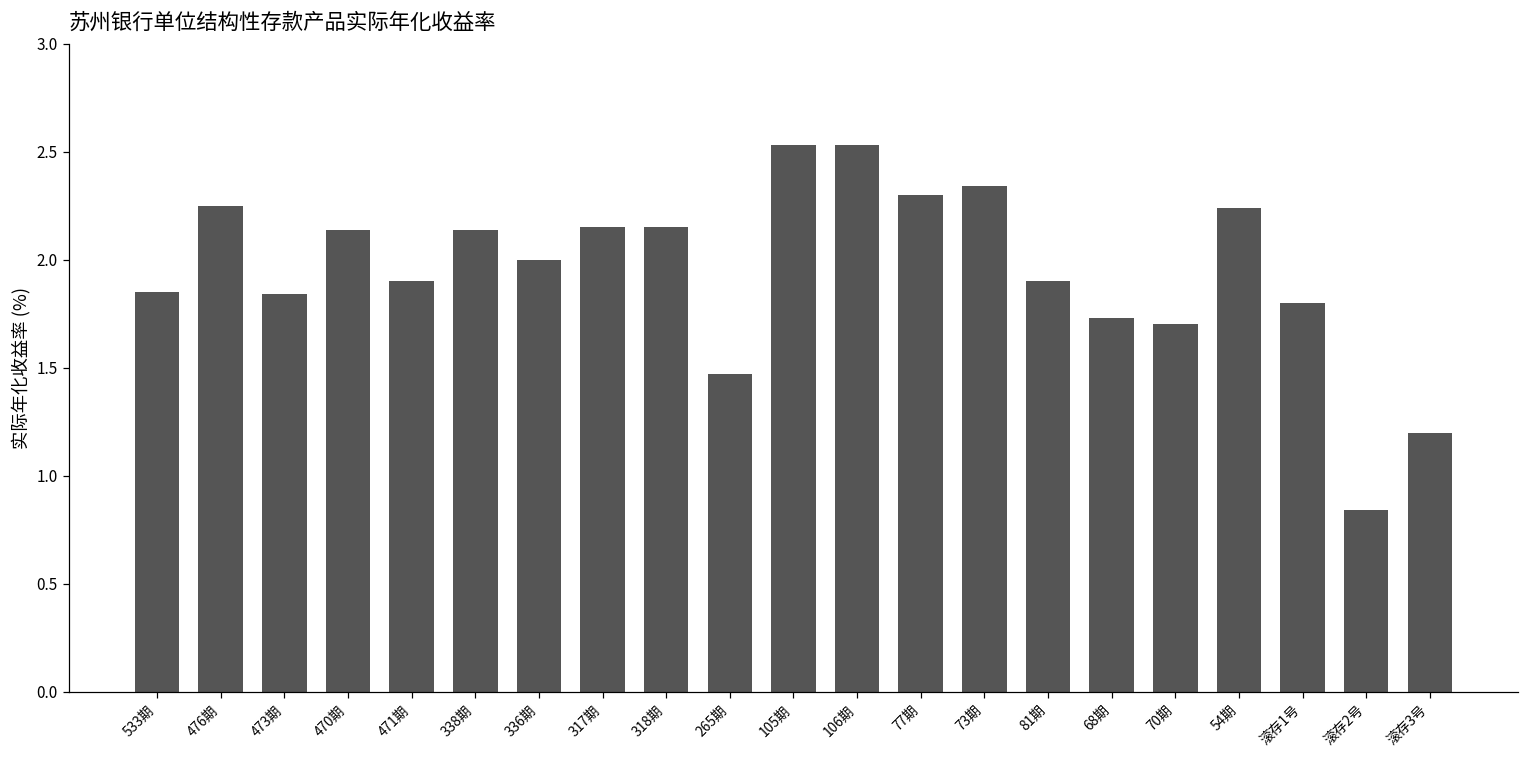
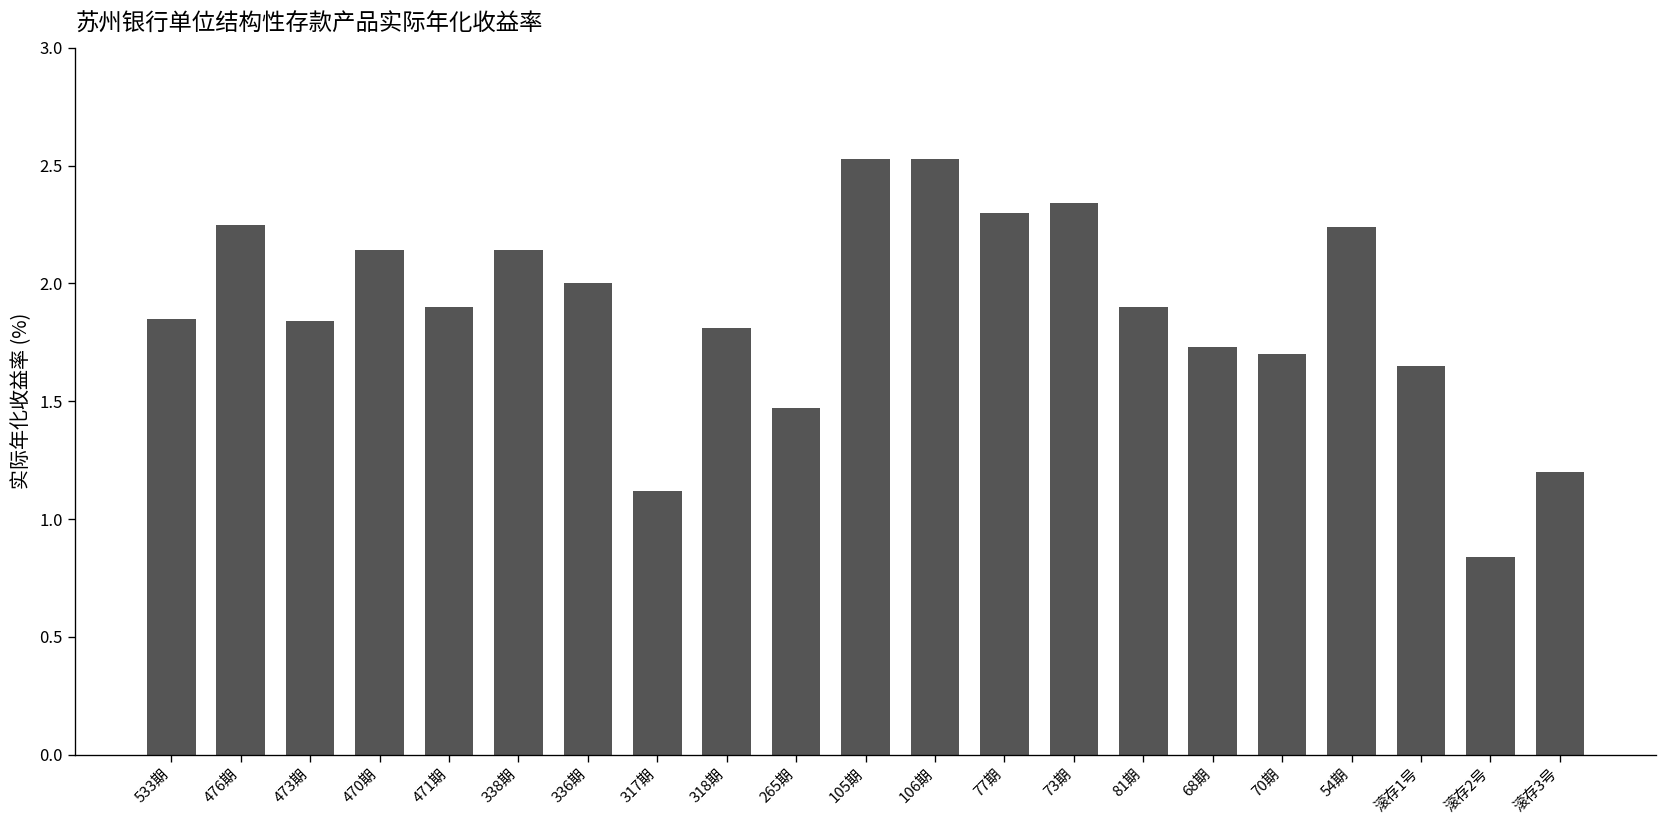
317期: 2.15 -> 1.12
318期: 2.15 -> 1.81
滚存1号: 1.80 -> 1.65
